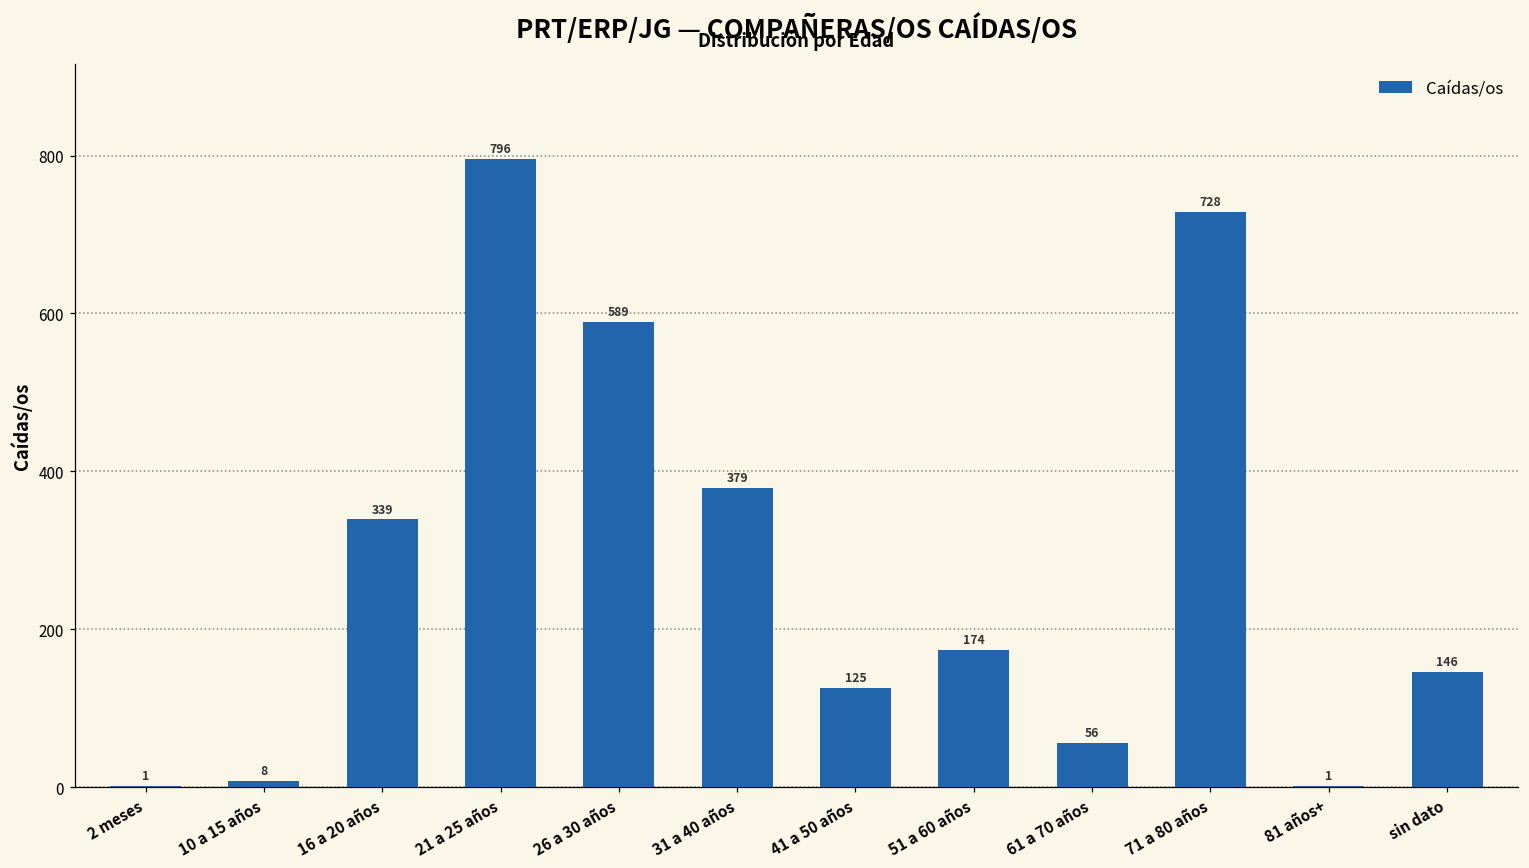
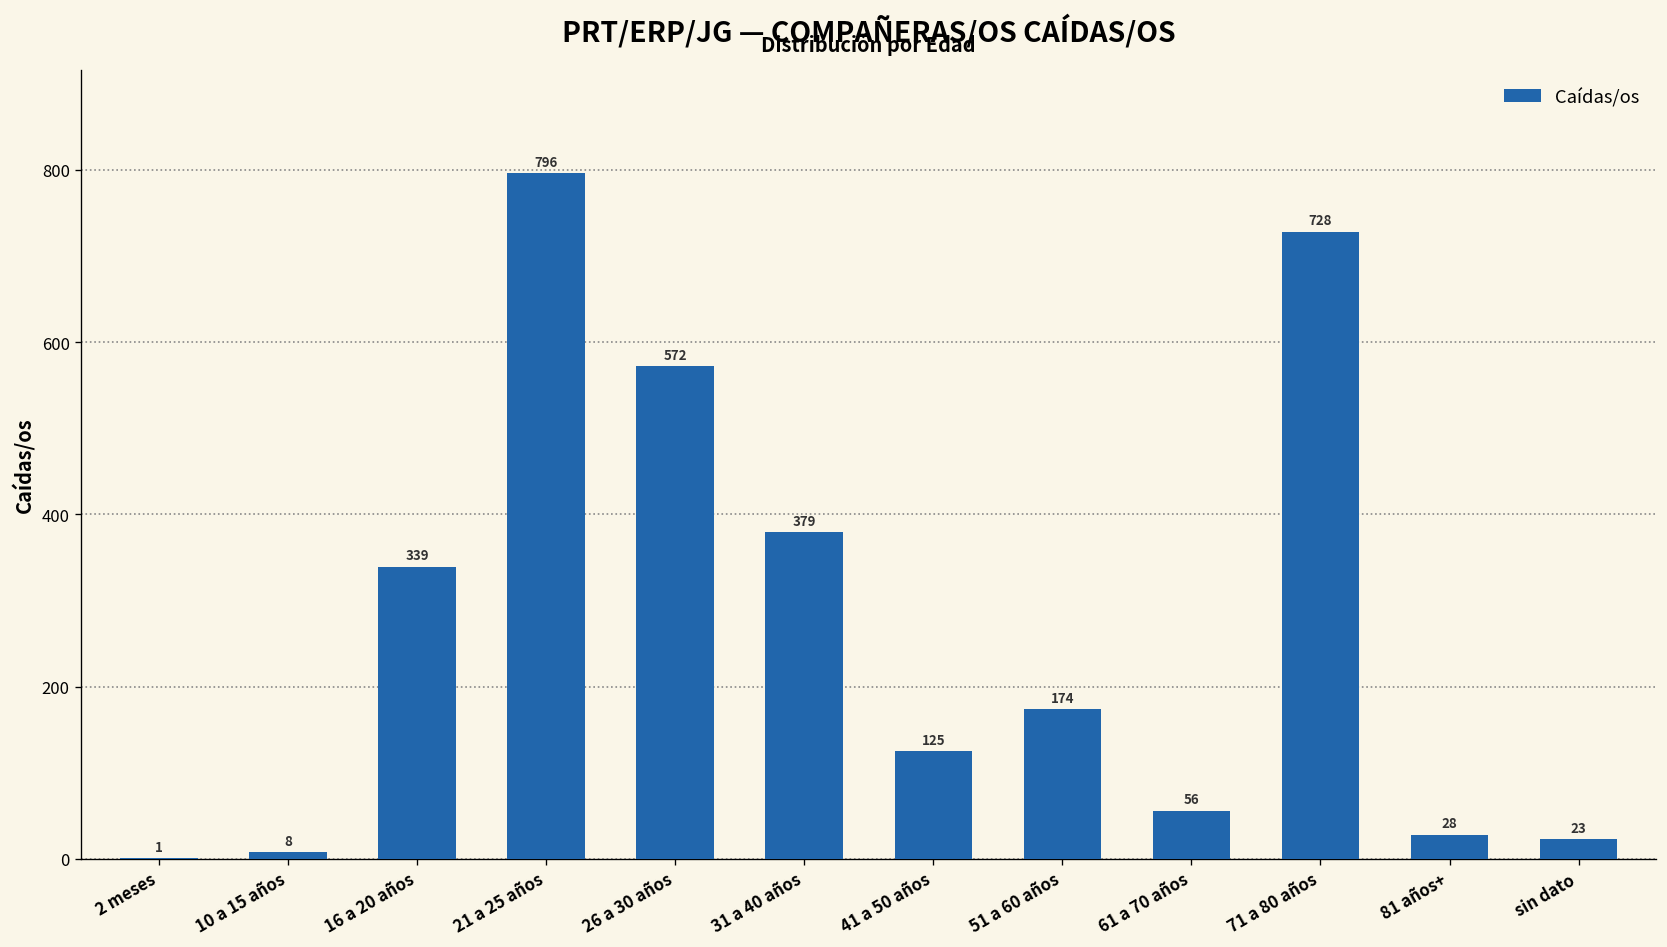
26 a 30 años: 589 -> 572
81 años+: 1 -> 28
sin dato: 146 -> 23
